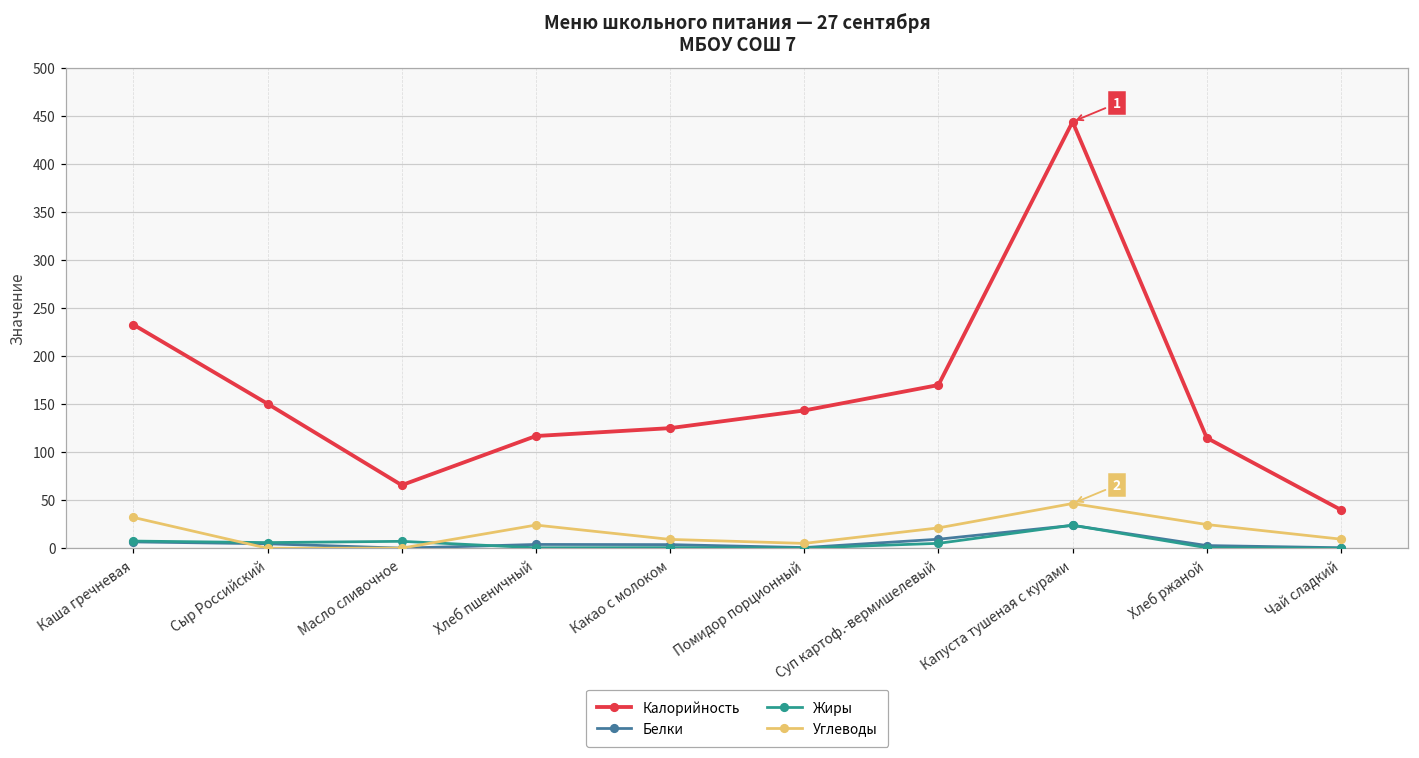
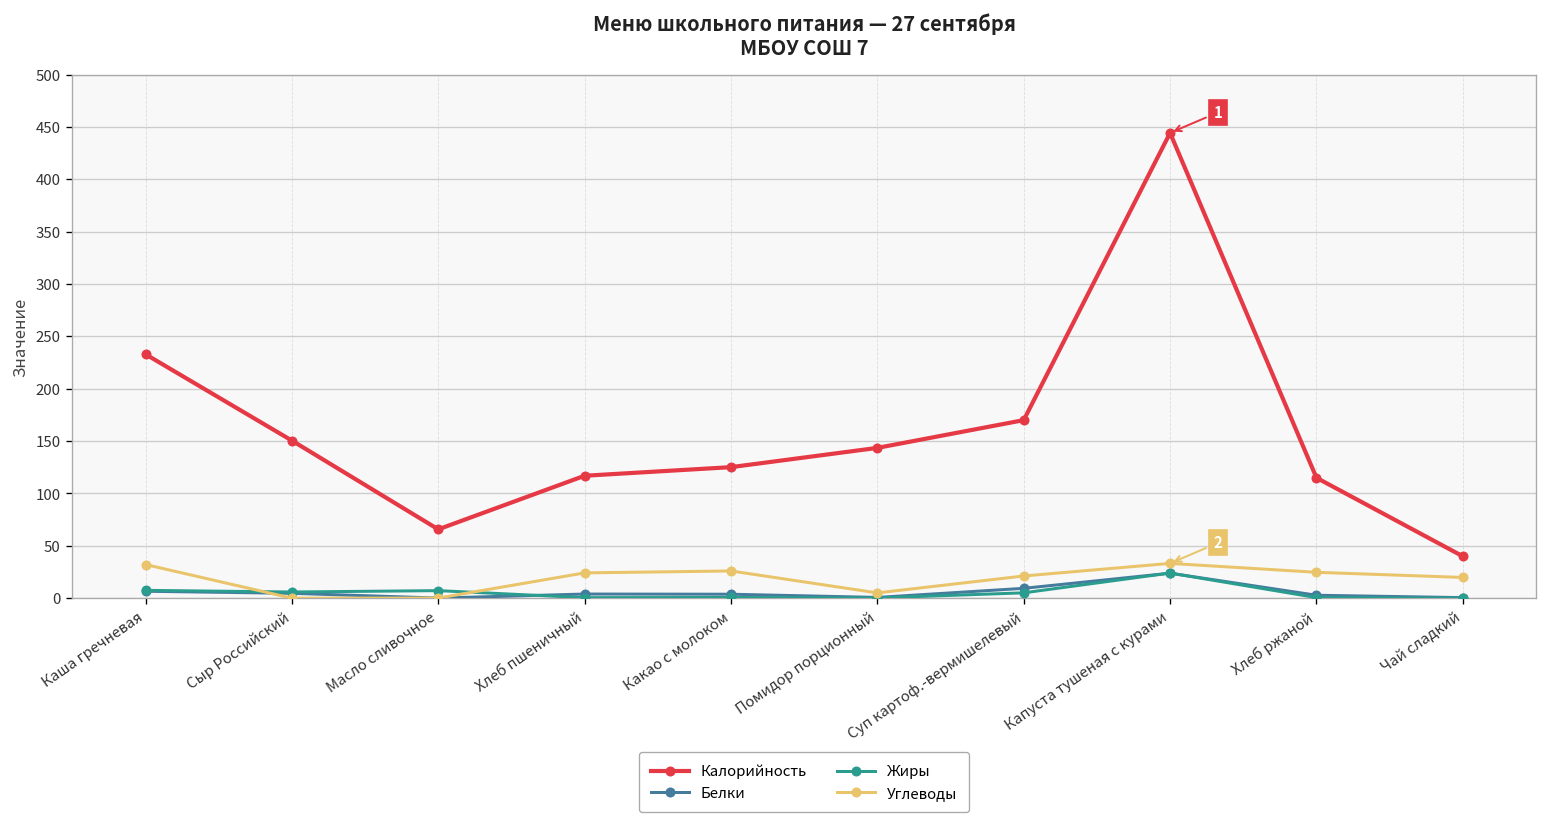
Углеводы, Какао с молоком: 10 -> 30
Углеводы, Капуста тушеная с курами: 50 -> 30
Углеводы, Чай сладкий: 10 -> 20
